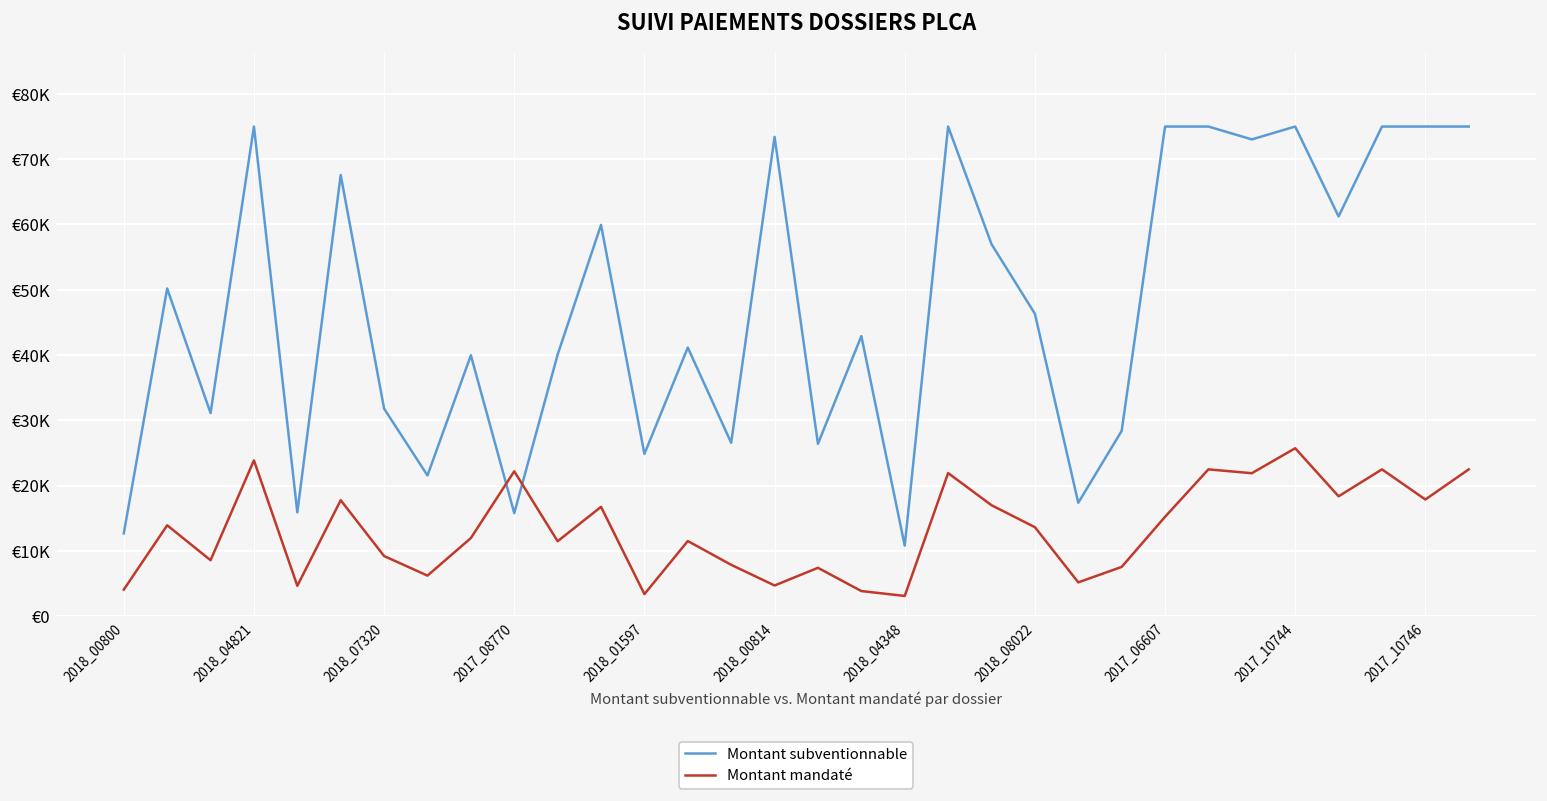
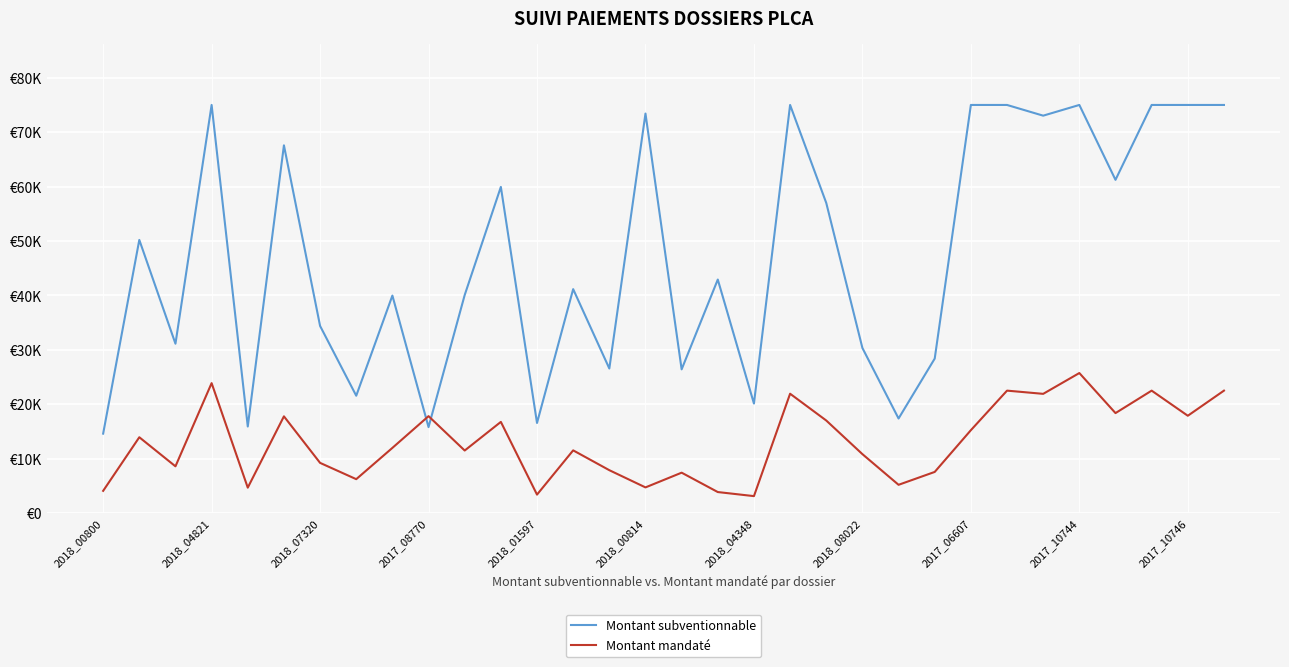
Montant subventionnable, 2018_00800: €13000 -> €15000
Montant subventionnable, 2018_07320: €32000 -> €34000
Montant mandaté, 2017_08770: €22000 -> €18000
Montant subventionnable, 2018_01597: €25000 -> €17000
Montant subventionnable, 2018_04348: €11000 -> €20000
Montant subventionnable, 2018_08022: €46000 -> €30000
Montant mandaté, 2018_08022: €14000 -> €11000
